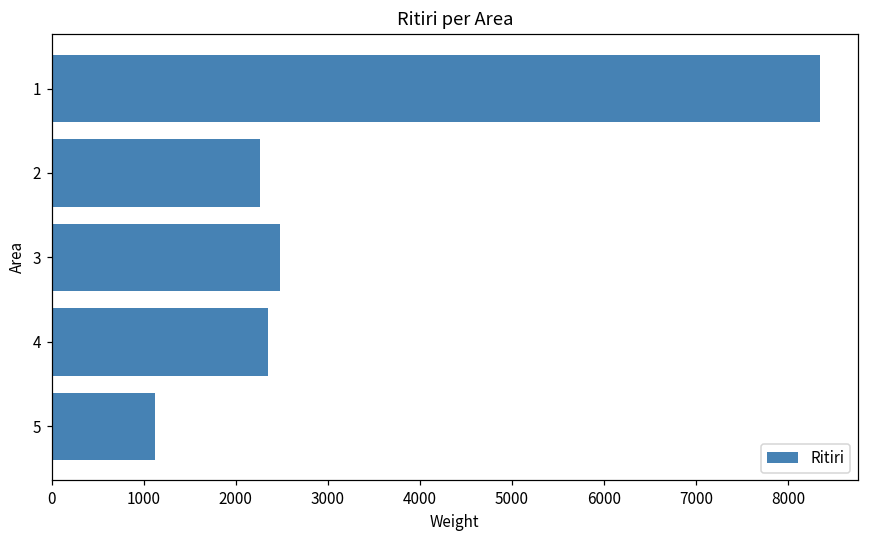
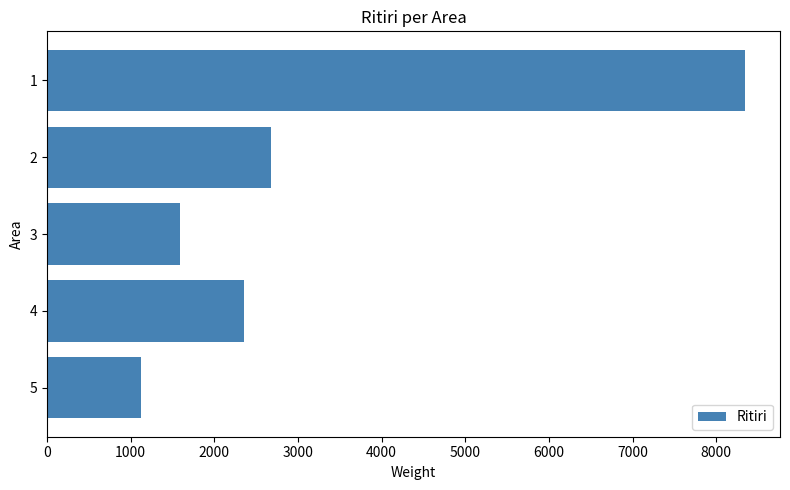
2: 2300 -> 2700
3: 2500 -> 1600
